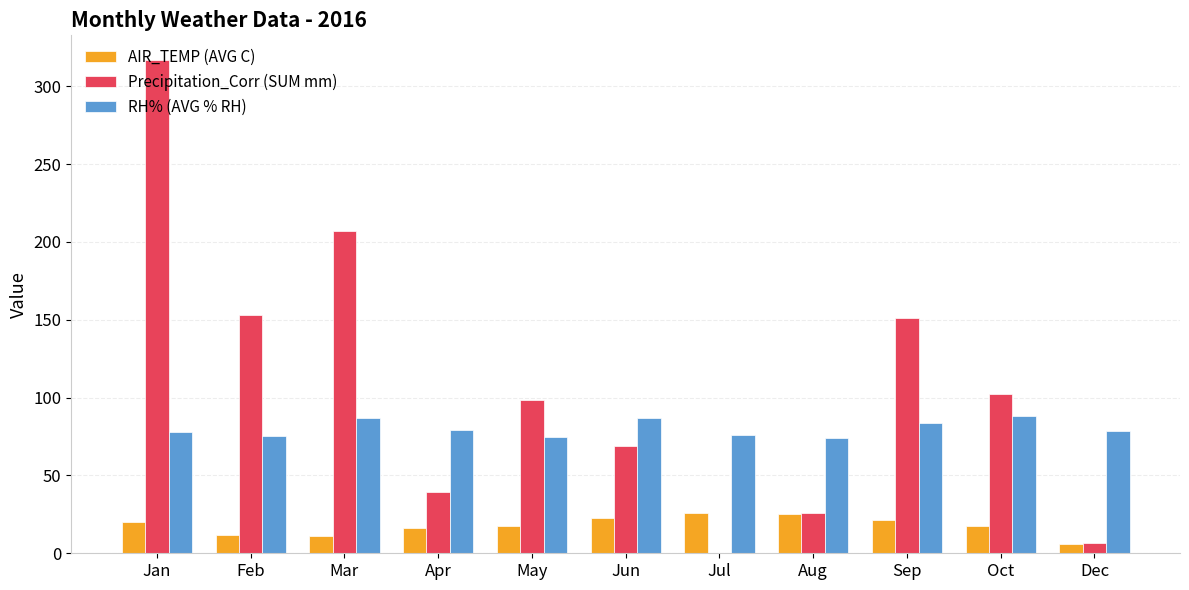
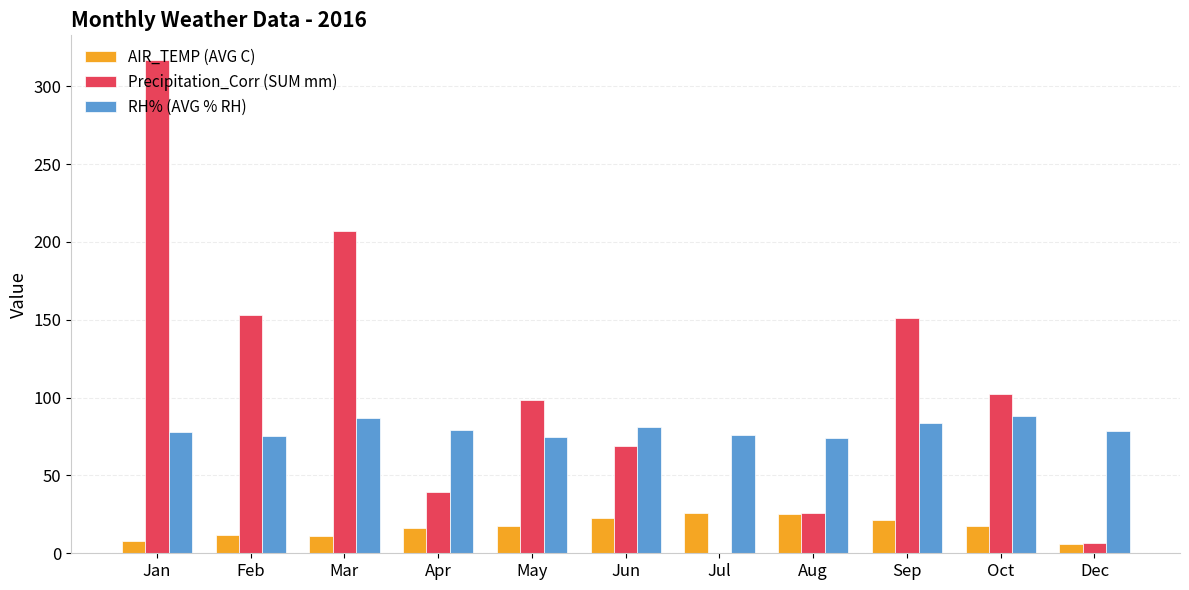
AIR_TEMP (AVG C), Jan: 20 -> 8
RH% (AVG % RH), Jun: 87 -> 81
